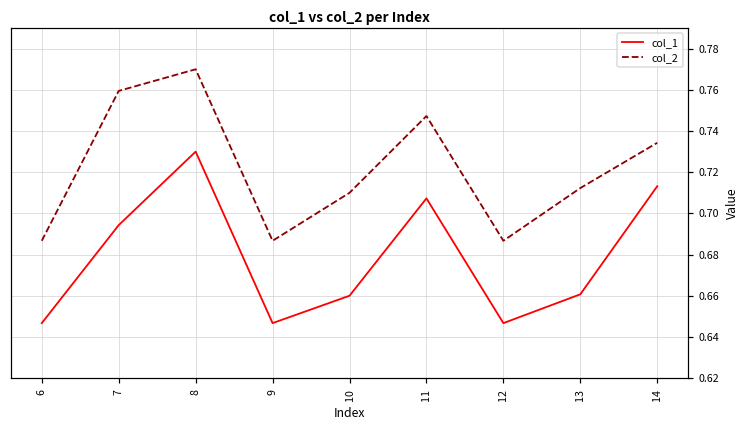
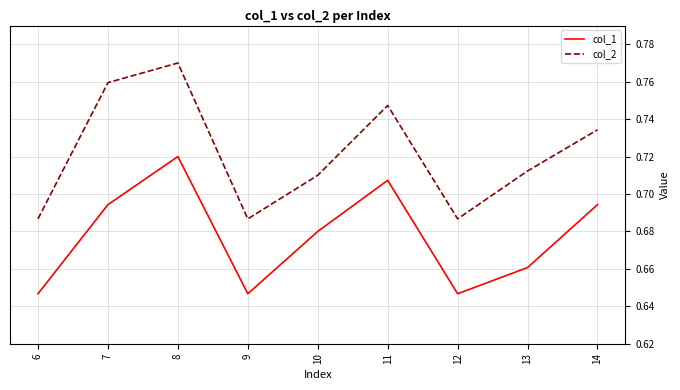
col_1, 8: 0.73 -> 0.72
col_1, 10: 0.66 -> 0.68
col_1, 14: 0.713 -> 0.694
